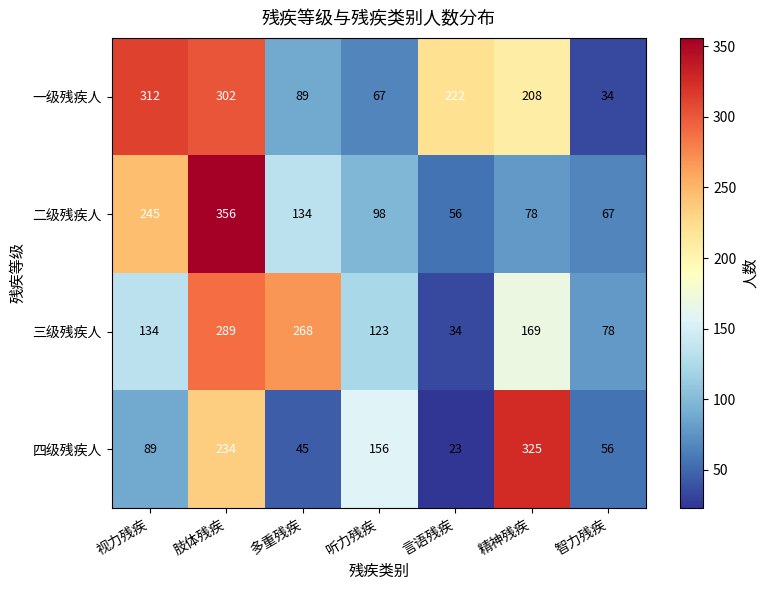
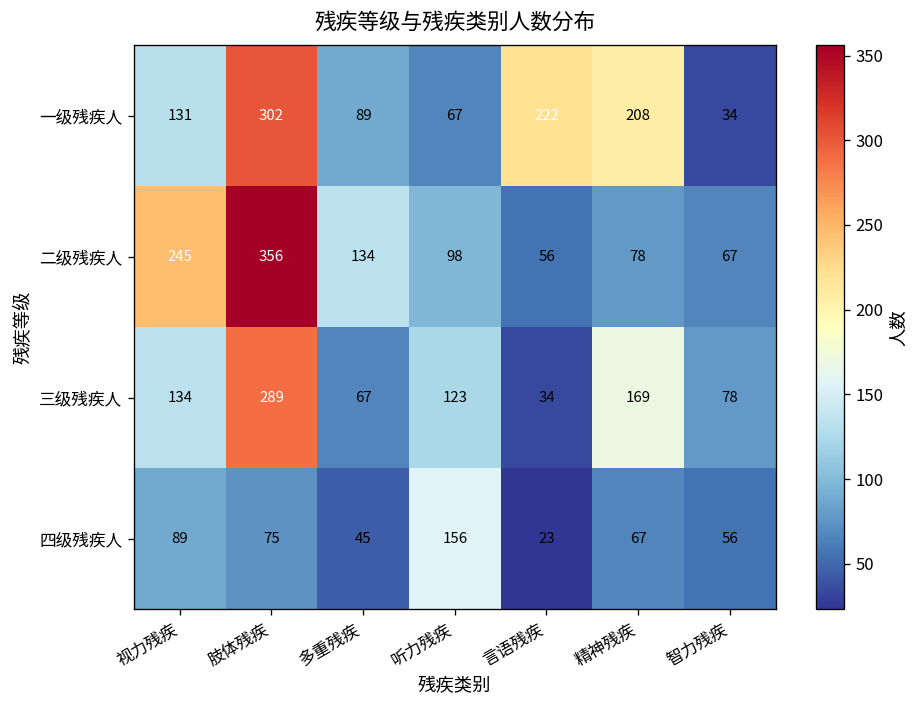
一级残疾人, 视力残疾: 312 -> 131
三级残疾人, 多重残疾: 268 -> 67
四级残疾人, 肢体残疾: 234 -> 75
四级残疾人, 精神残疾: 325 -> 67
